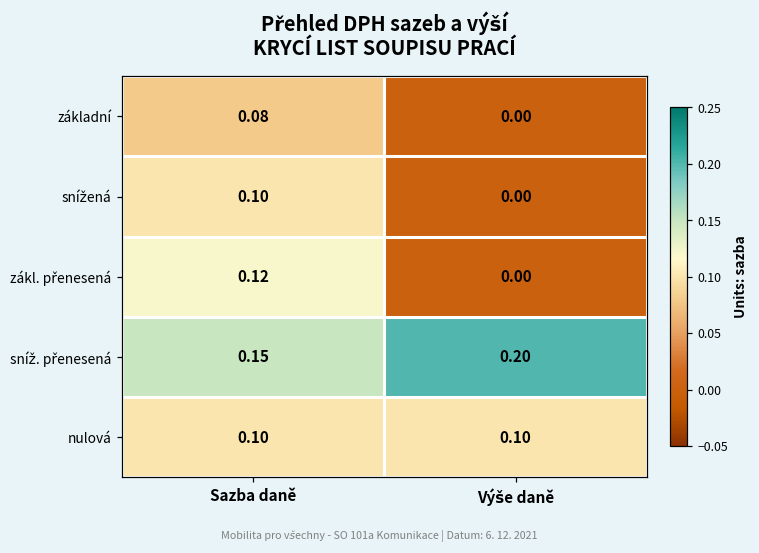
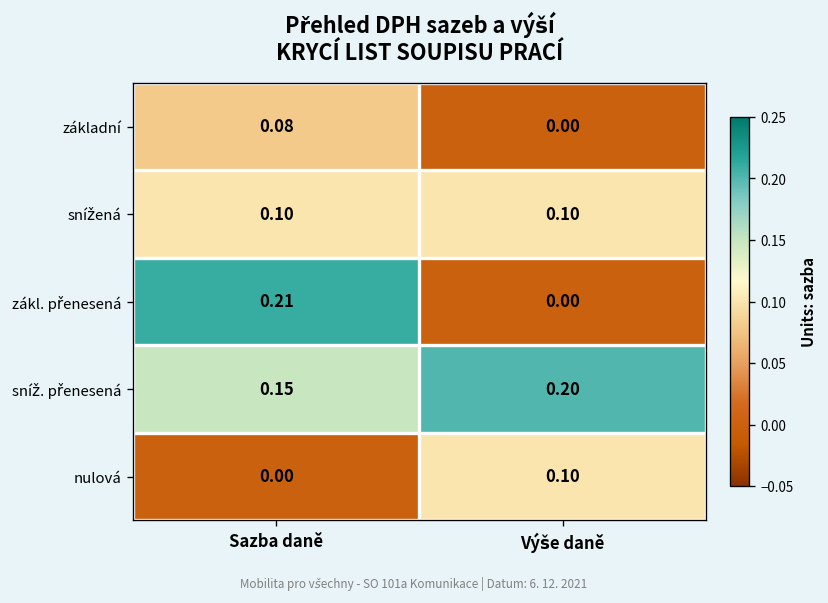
snížená, Výše daně: 0.00 -> 0.10
zákl. přenesená, Sazba daně: 0.12 -> 0.21
nulová, Sazba daně: 0.10 -> 0.00
